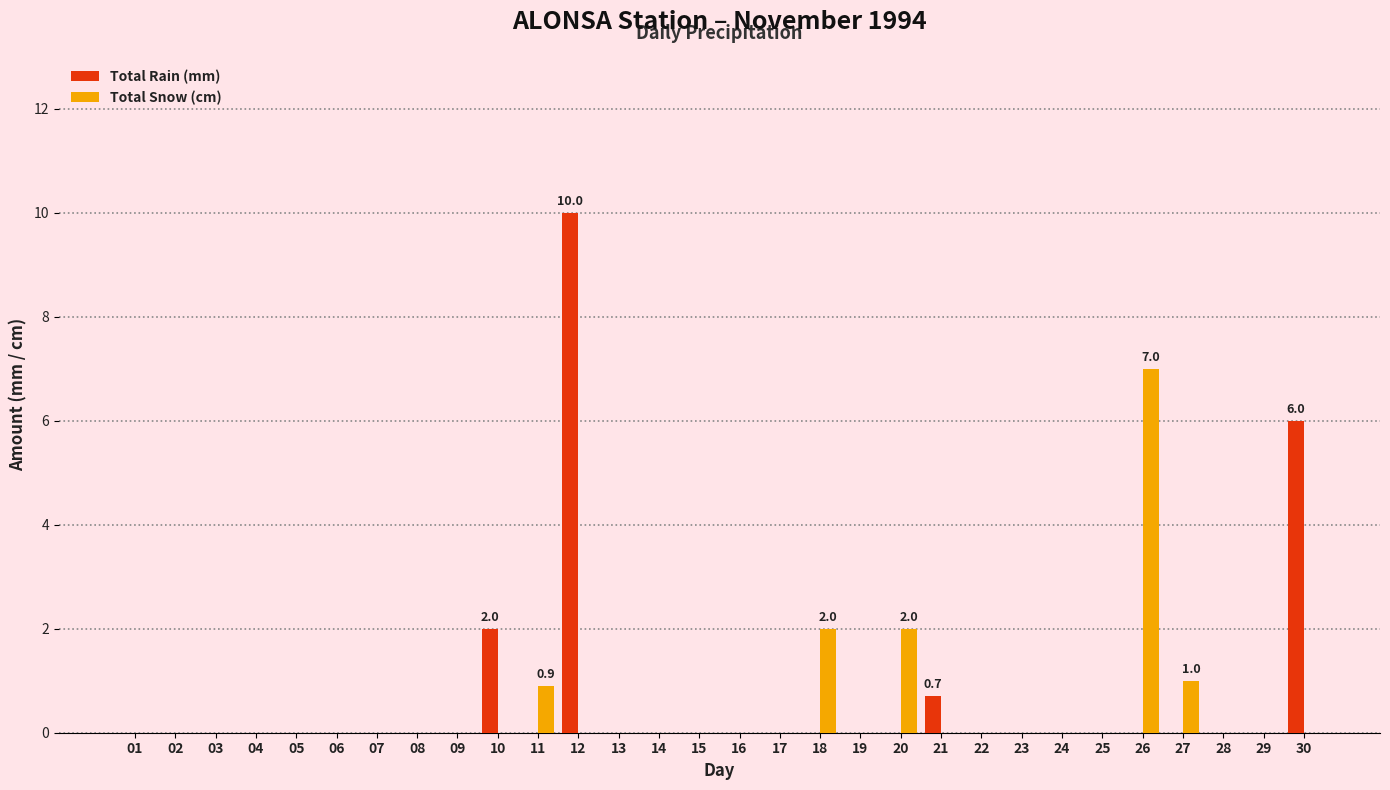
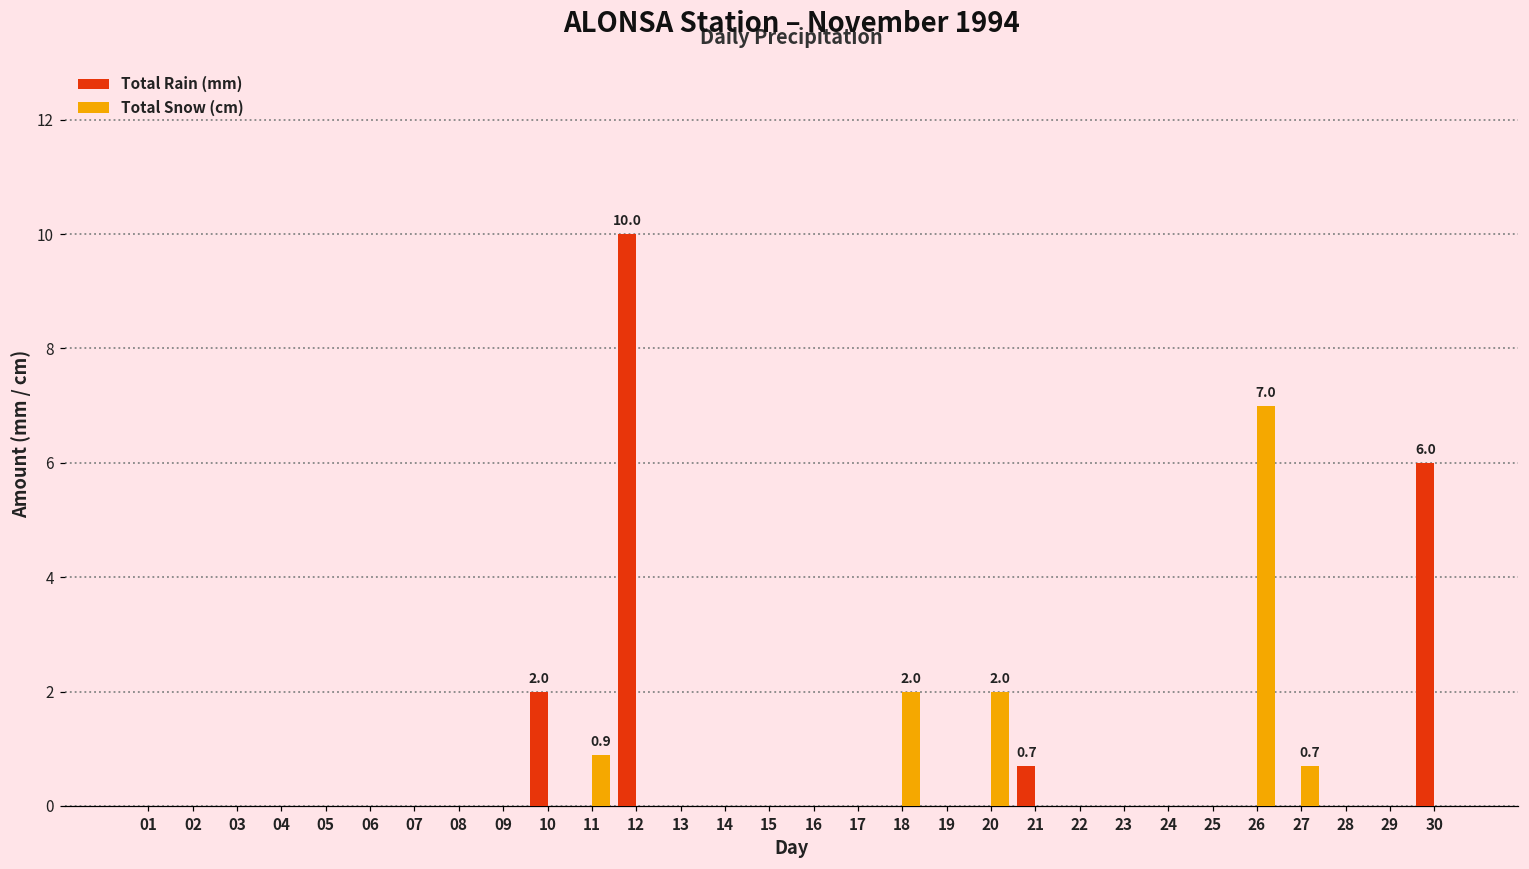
Total Snow (cm), 27: 1.0 -> 0.7
